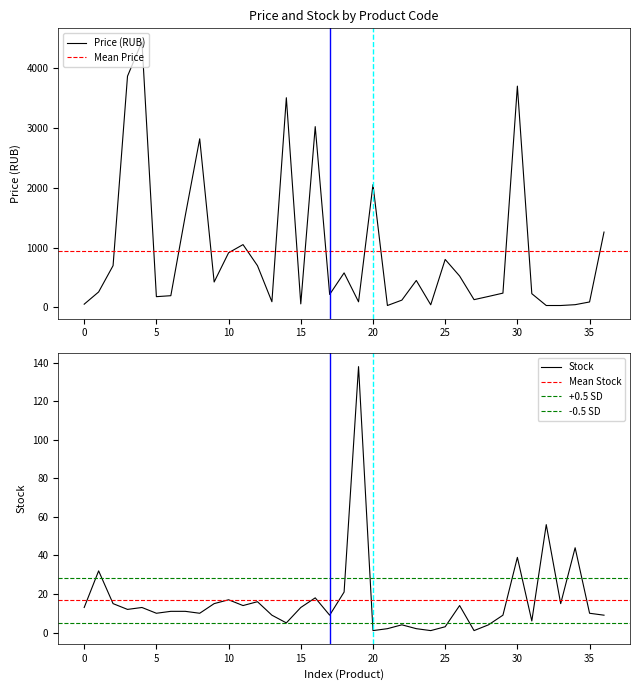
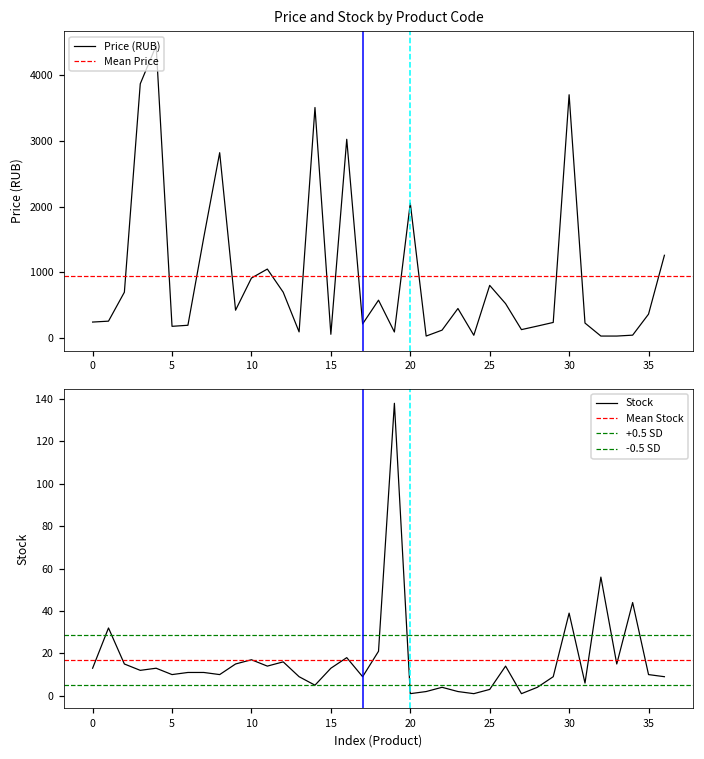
Price and Stock by Product Code, 0: 100 -> 200
Price and Stock by Product Code, 35: 100 -> 400
